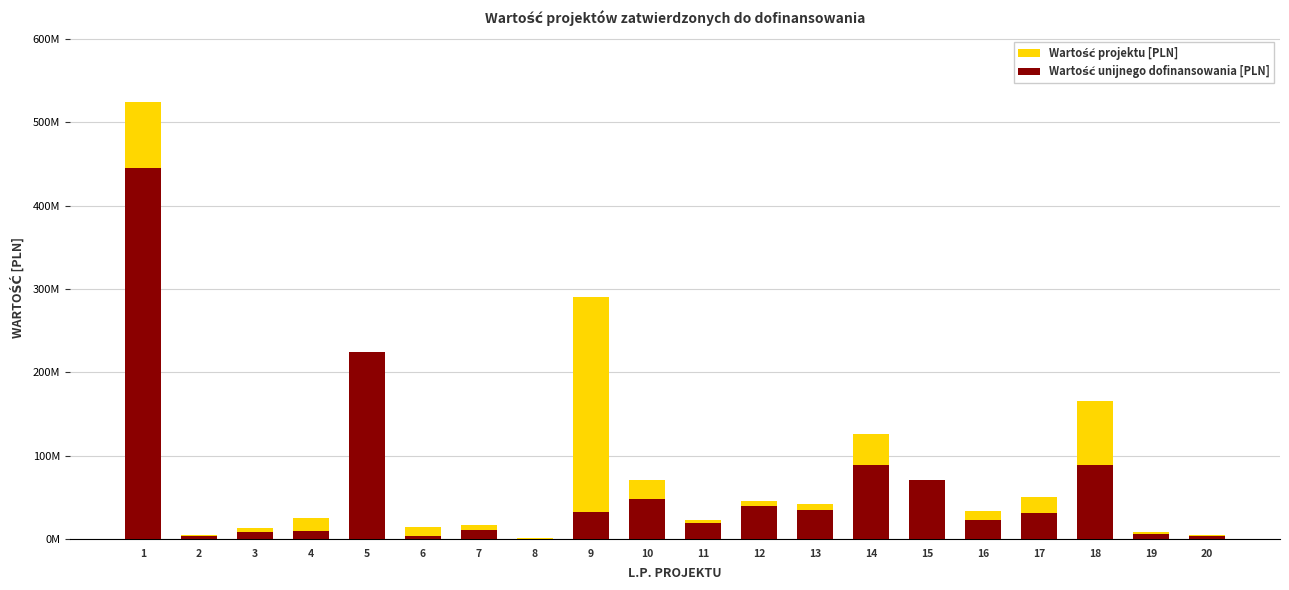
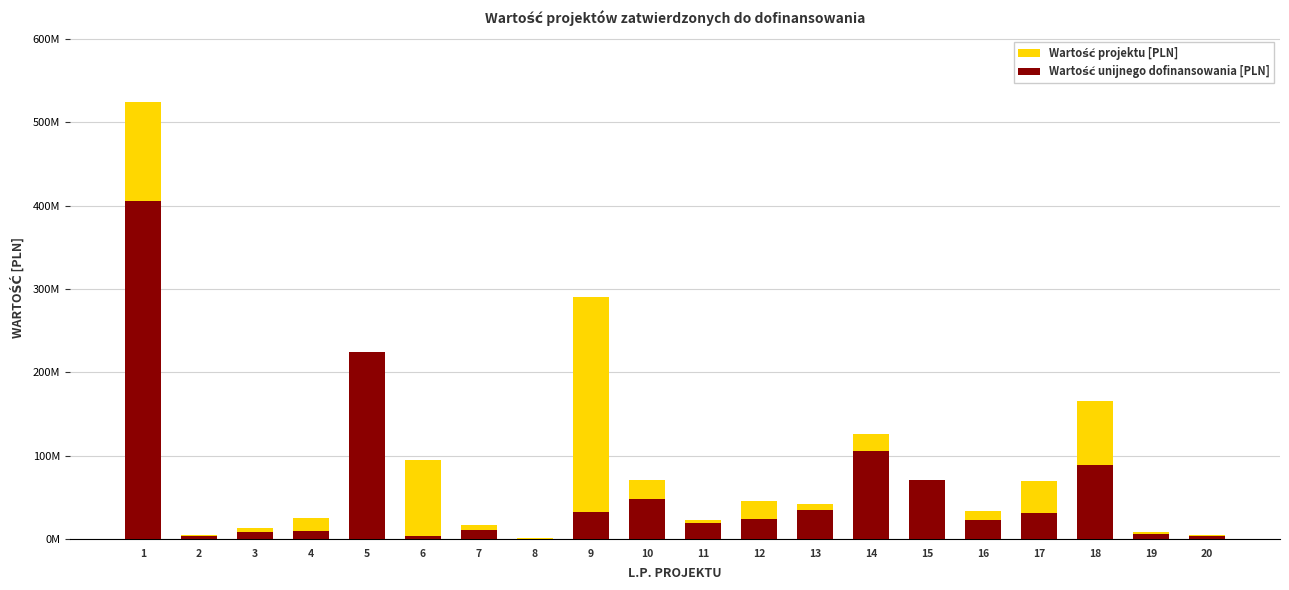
Wartość unijnego dofinansowania [PLN], 1: 450000000 -> 410000000
Wartość projektu [PLN], 6: 10000000 -> 90000000
Wartość unijnego dofinansowania [PLN], 12: 40000000 -> 20000000
Wartość unijnego dofinansowania [PLN], 14: 90000000 -> 110000000
Wartość projektu [PLN], 17: 50000000 -> 70000000
